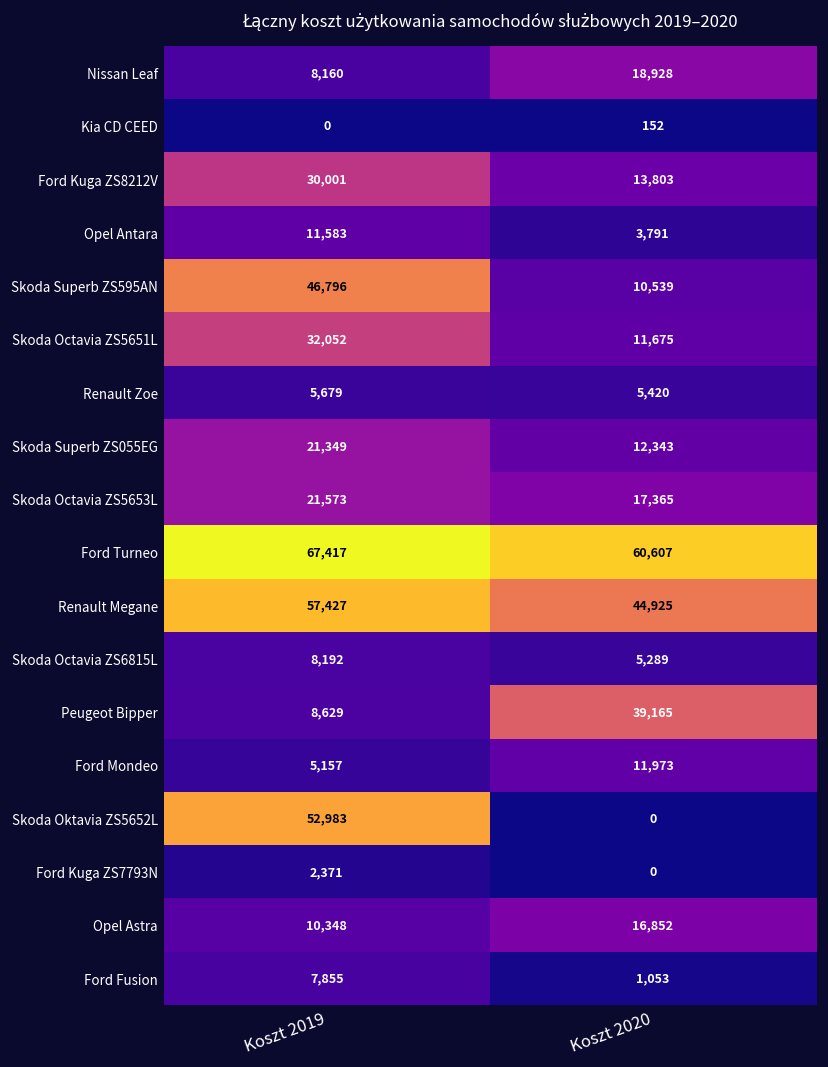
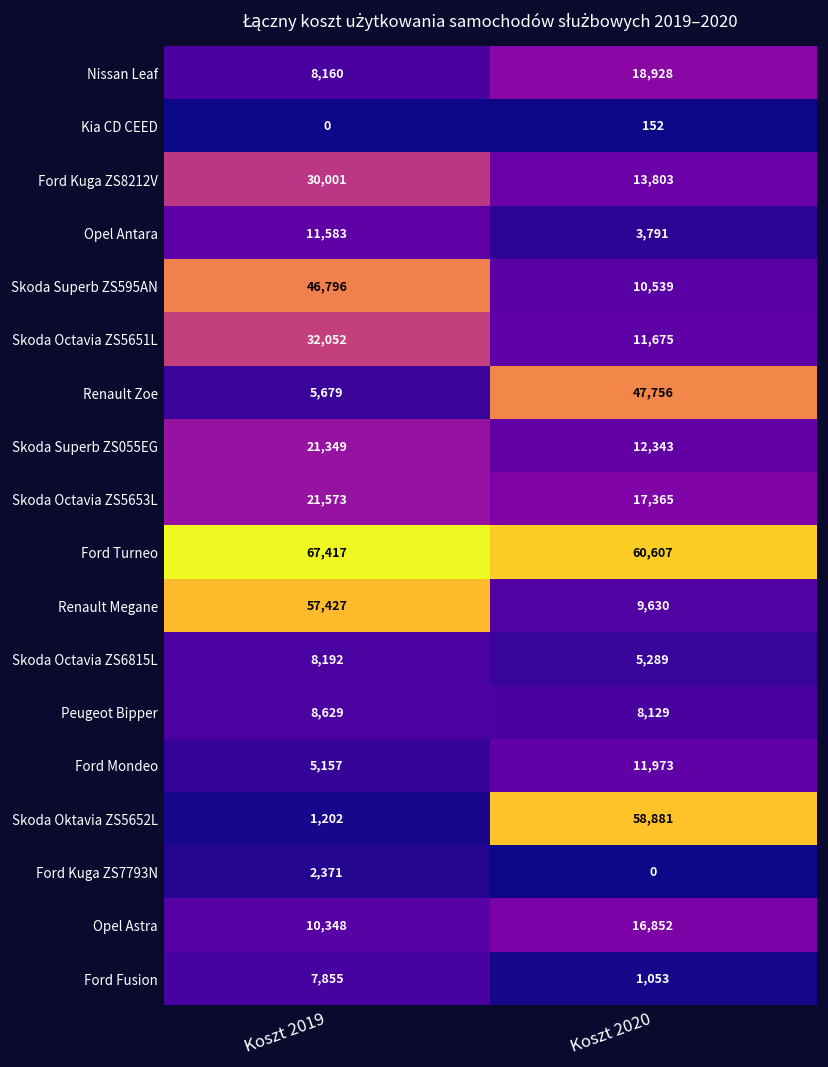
Renault Zoe, Koszt 2020: 5,420 -> 47,756
Renault Megane, Koszt 2020: 44,925 -> 9,630
Peugeot Bipper, Koszt 2020: 39,165 -> 8,129
Skoda Oktavia ZS5652L, Koszt 2019: 52,983 -> 1,202
Skoda Oktavia ZS5652L, Koszt 2020: 0 -> 58,881
